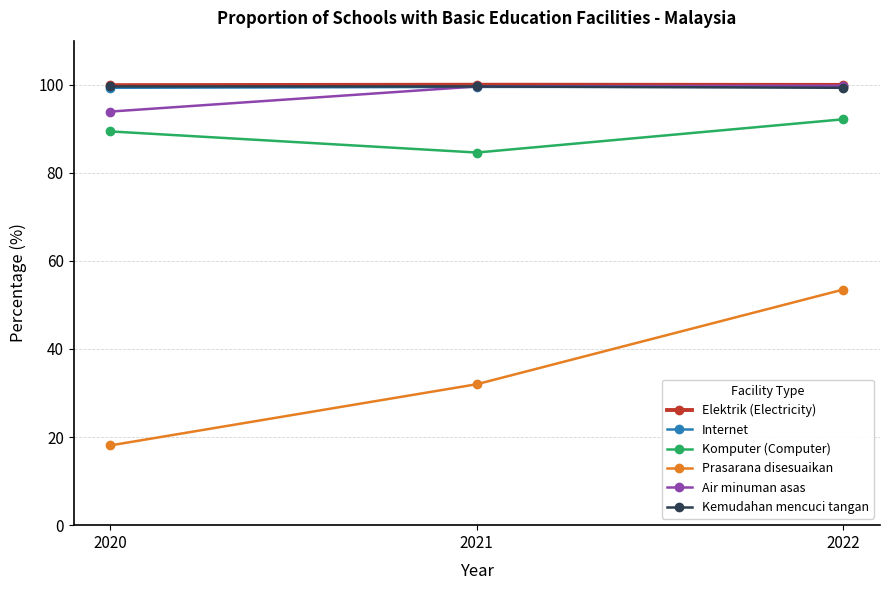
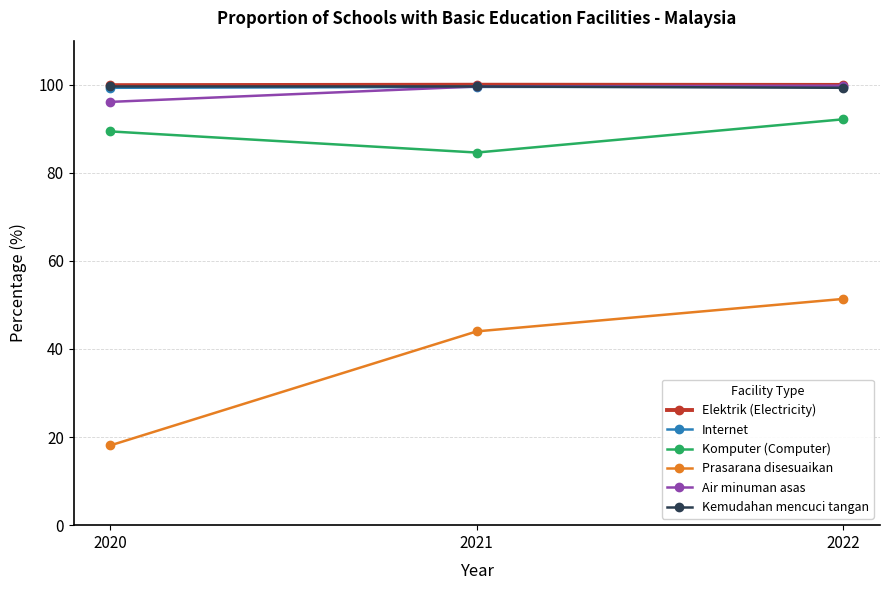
Air minuman asas, 2020: 94 -> 96
Prasarana disesuaikan, 2021: 32 -> 44
Prasarana disesuaikan, 2022: 54 -> 51
